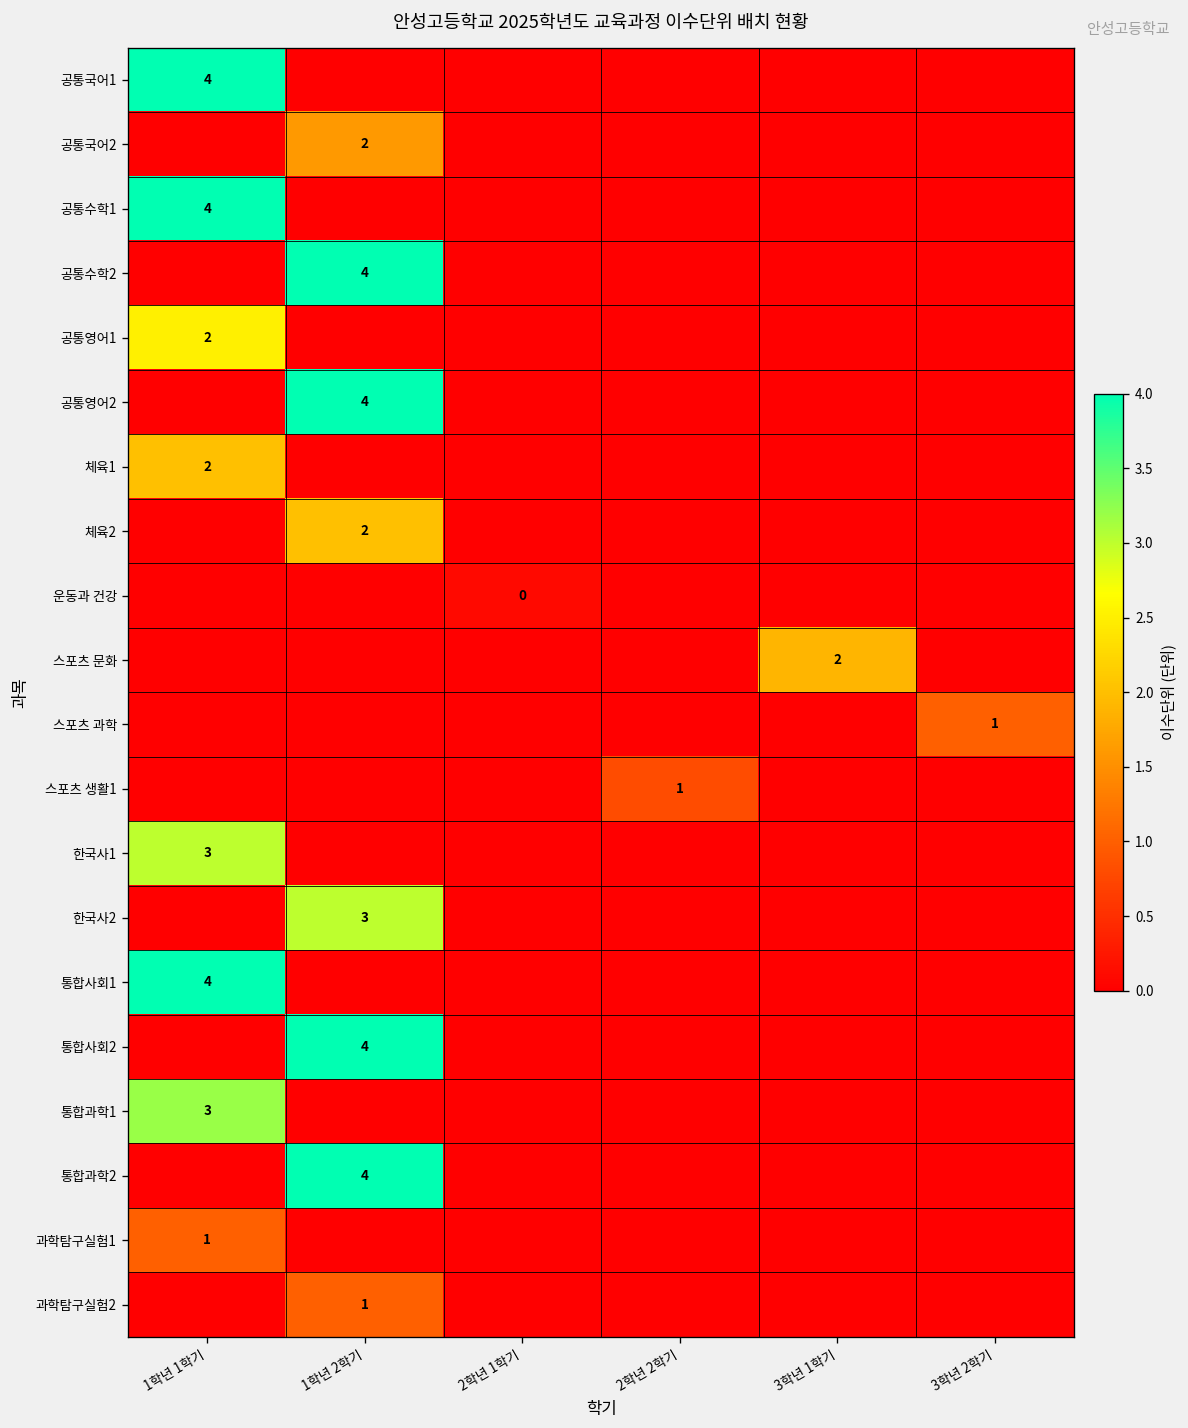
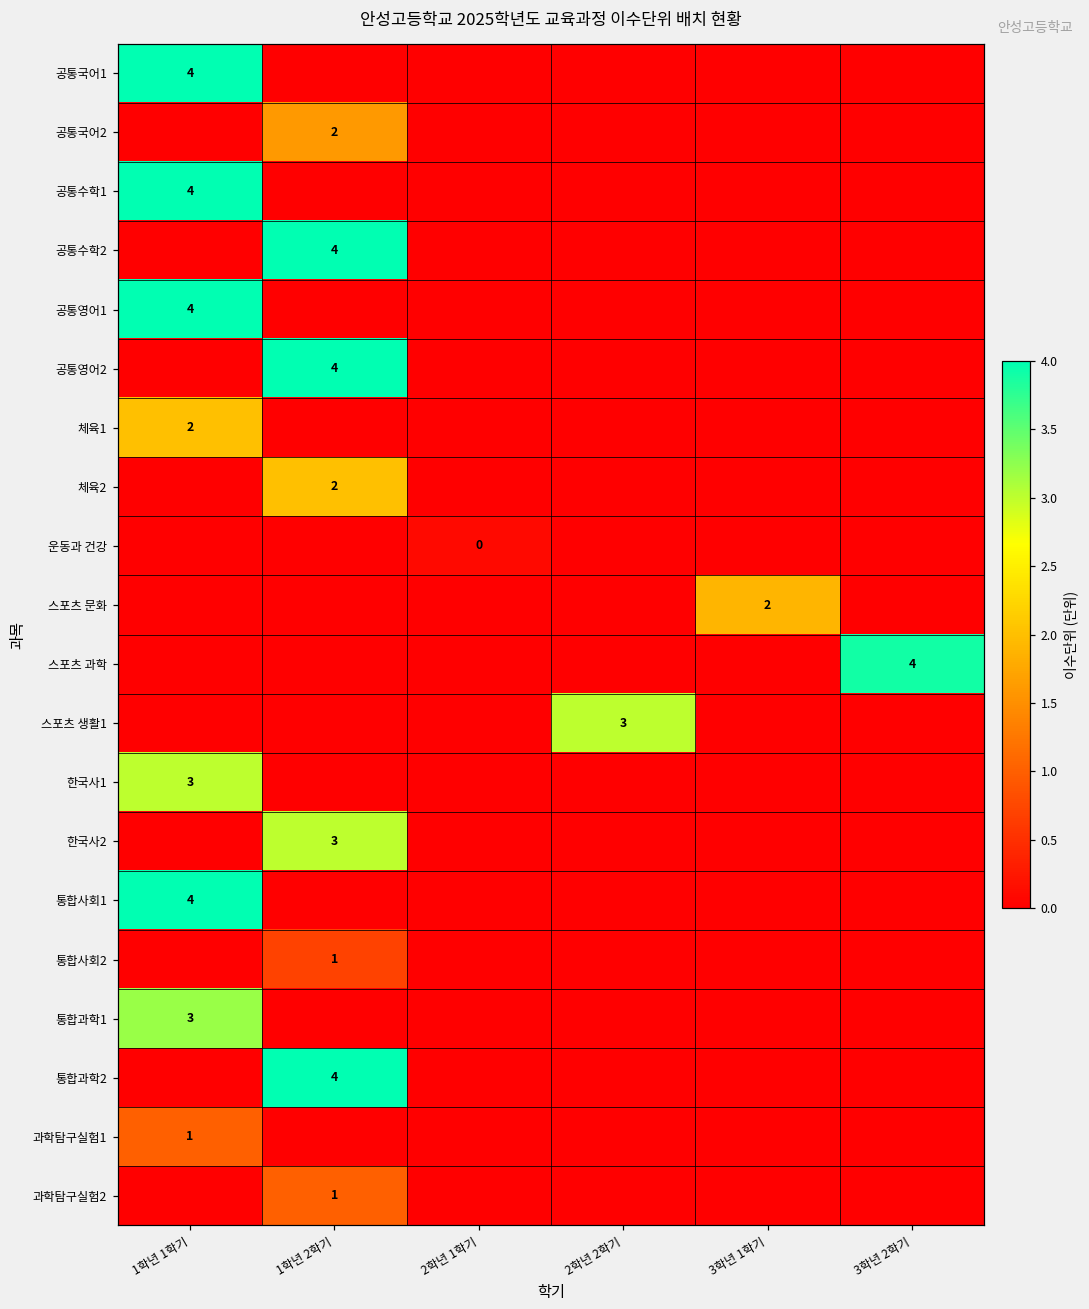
공통영어1, 1학년 1학기: 2 -> 4
스포츠 과학, 3학년 2학기: 1 -> 4
스포츠 생활1, 2학년 2학기: 1 -> 3
통합사회2, 1학년 2학기: 4 -> 1
